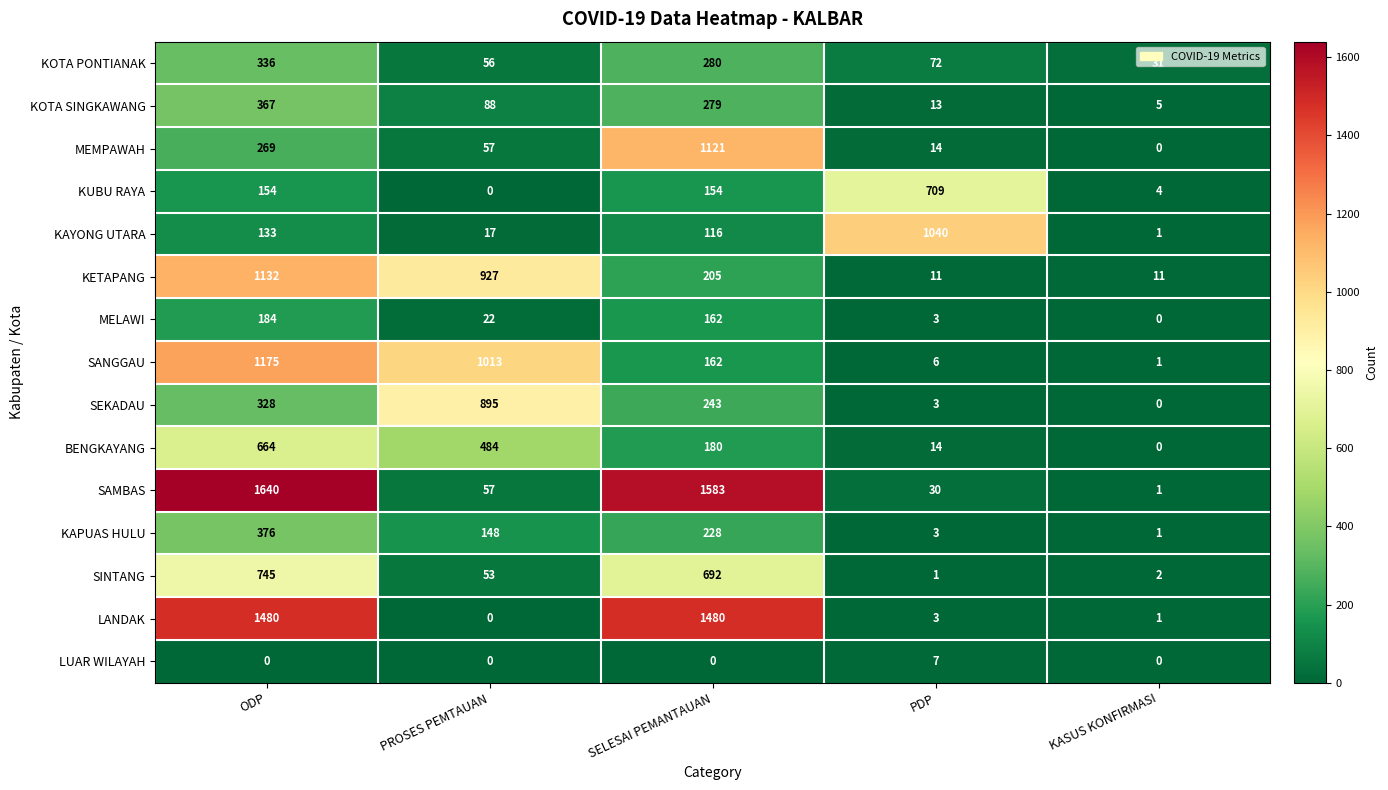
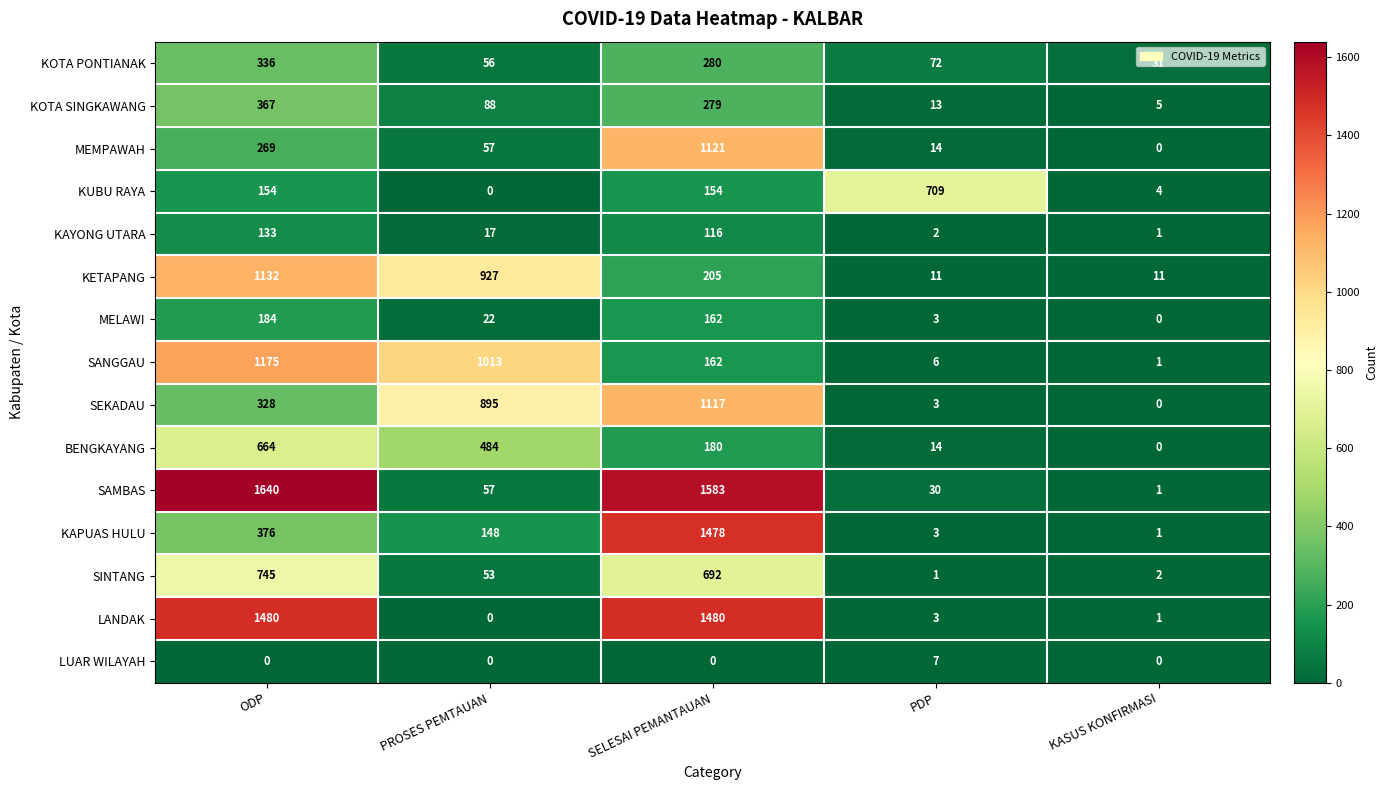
KAYONG UTARA, PDP: 1040 -> 2
SEKADAU, SELESAI PEMANTAUAN: 243 -> 1117
KAPUAS HULU, SELESAI PEMANTAUAN: 228 -> 1478
